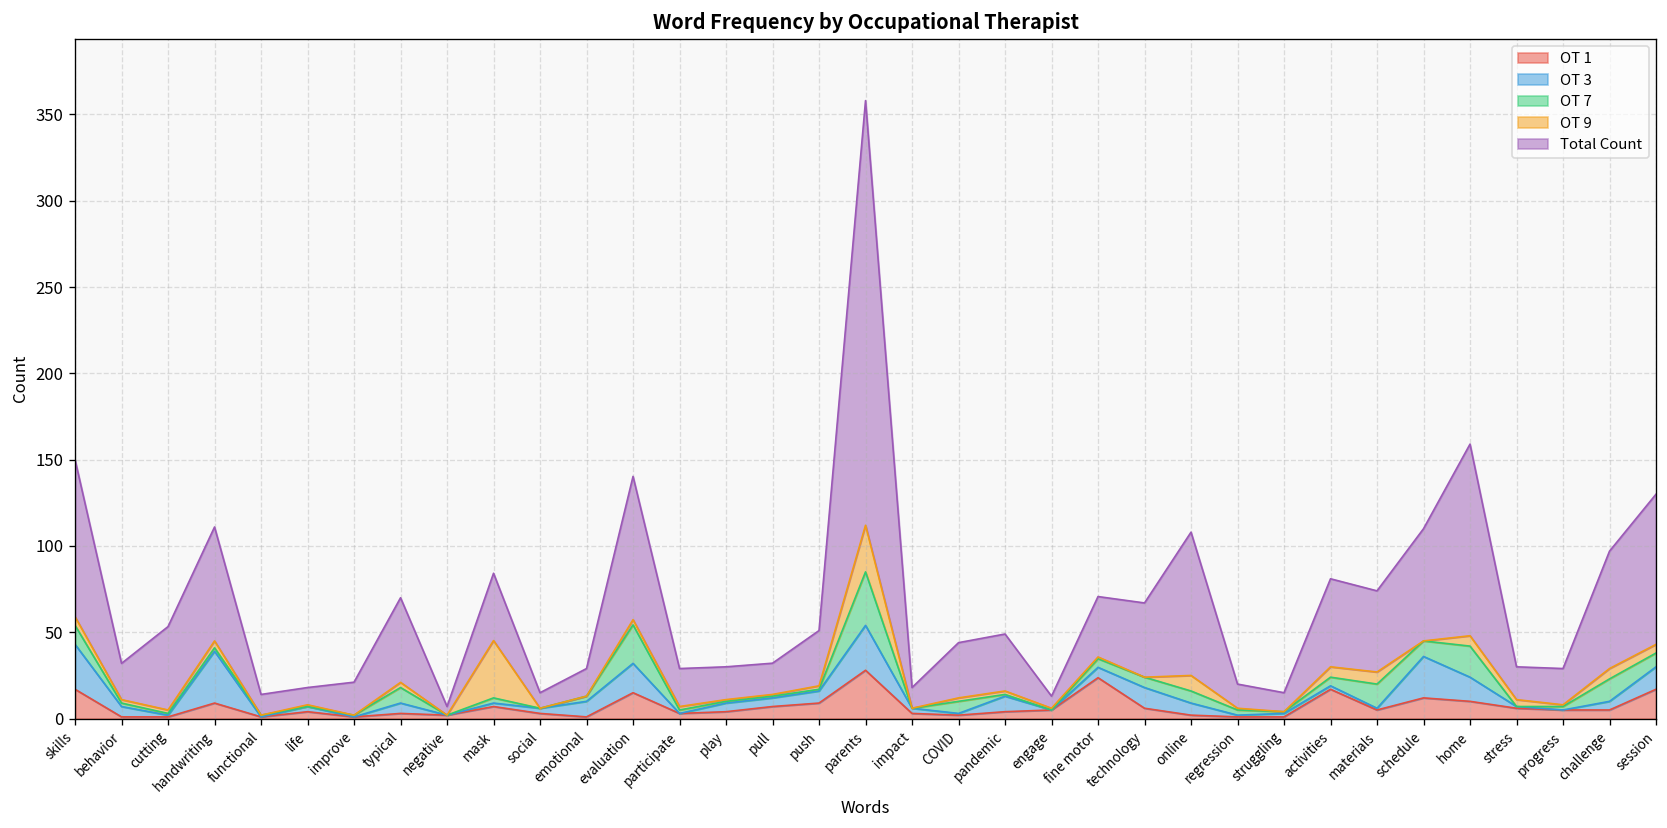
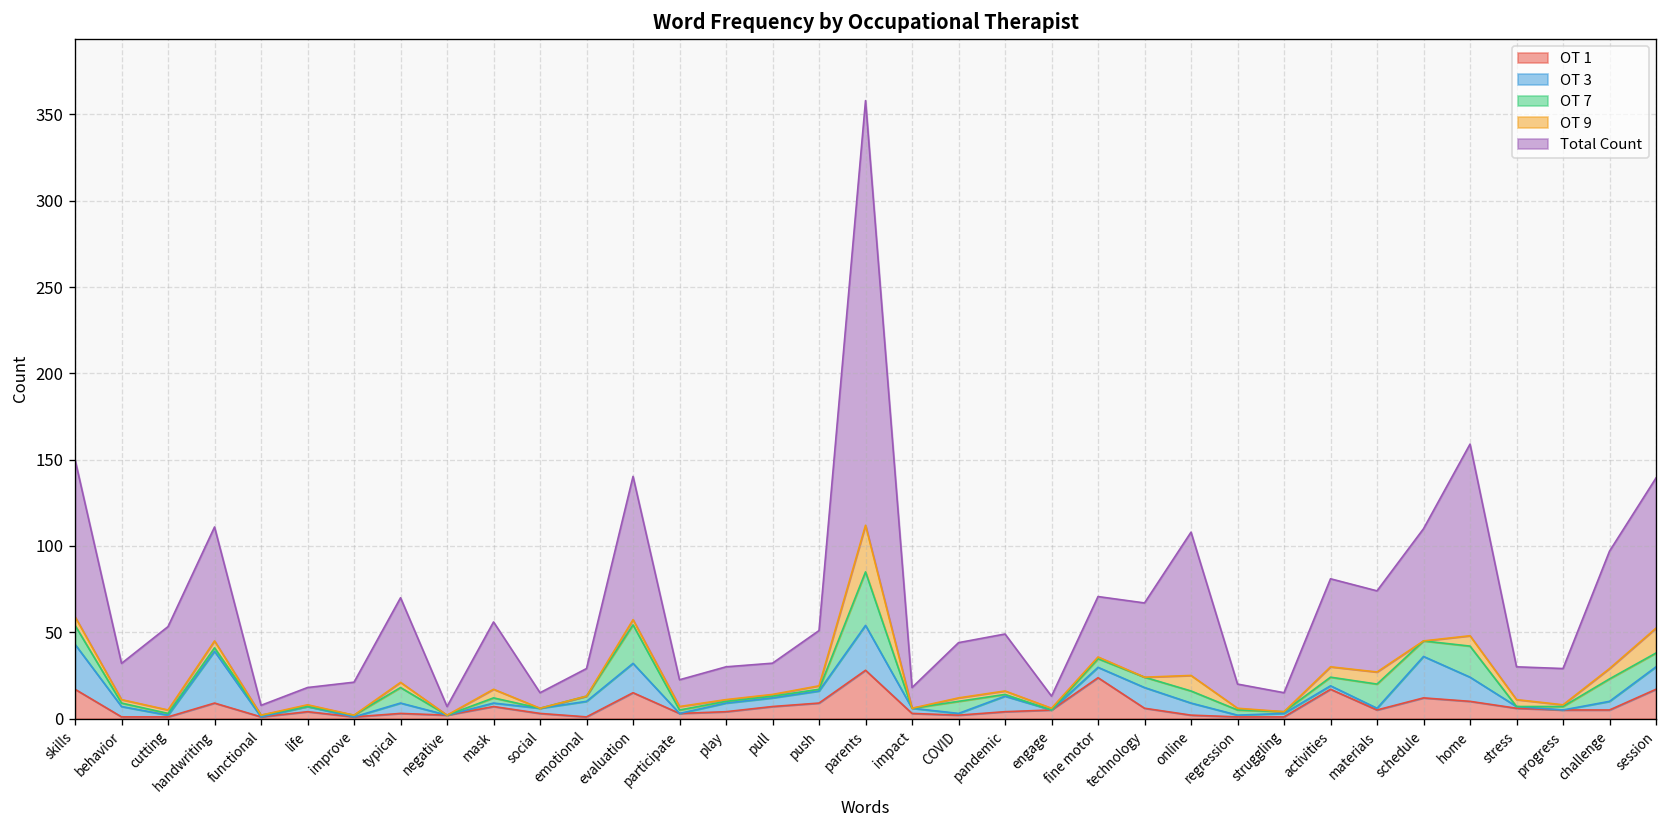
Total Count, functional: 12 -> 6
OT 9, mask: 33 -> 5
Total Count, participate: 22 -> 16
OT 9, session: 5 -> 14
